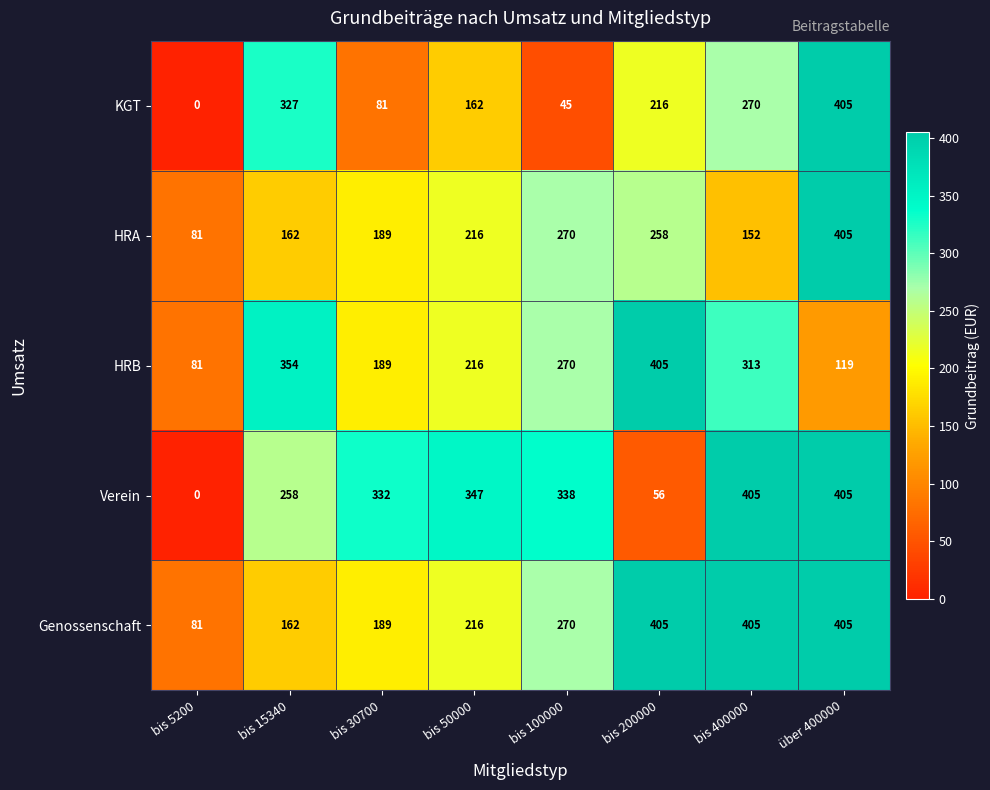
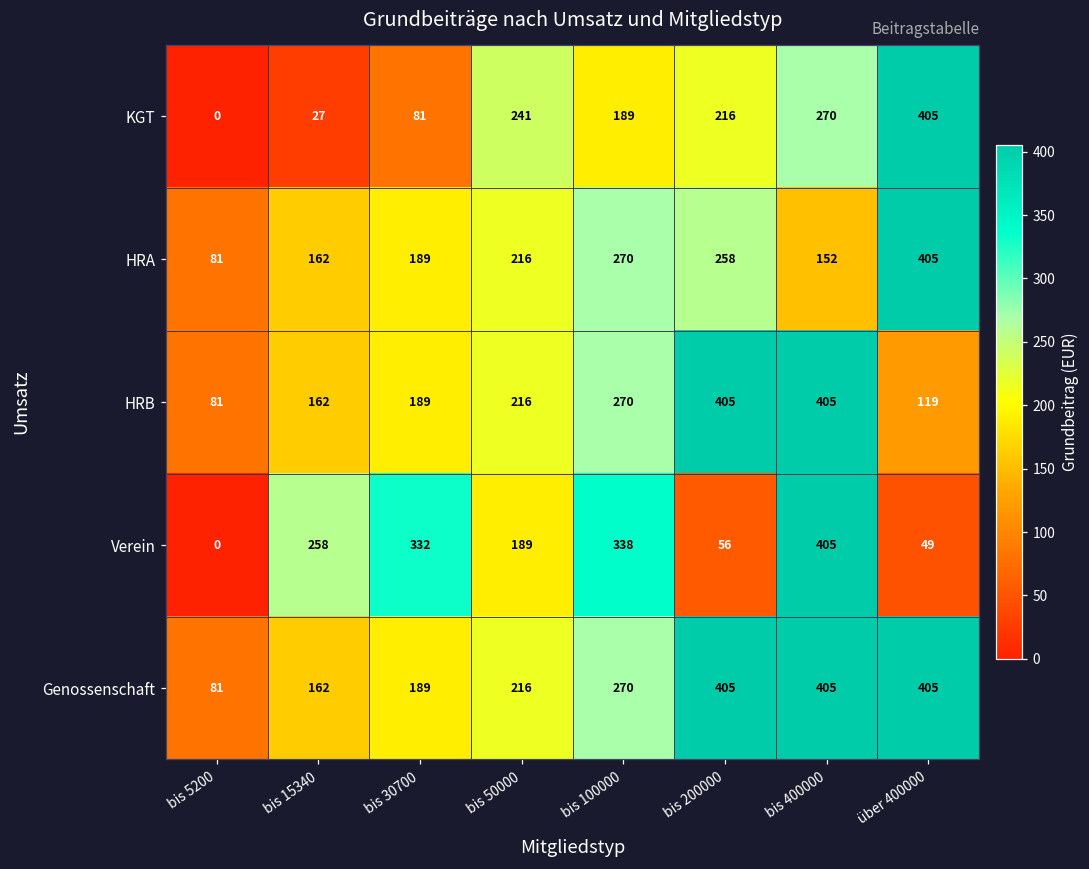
KGT, bis 15340: 327 -> 27
KGT, bis 50000: 162 -> 241
KGT, bis 100000: 45 -> 189
HRB, bis 15340: 354 -> 162
HRB, bis 400000: 313 -> 405
Verein, bis 50000: 347 -> 189
Verein, über 400000: 405 -> 49
